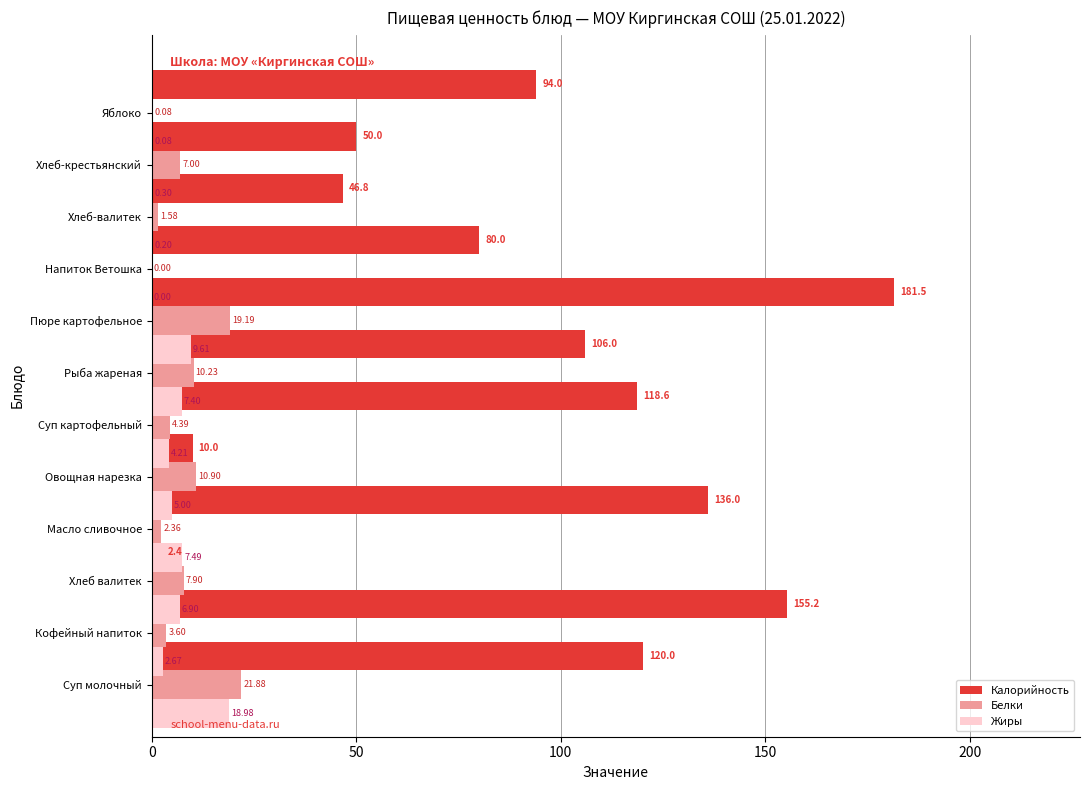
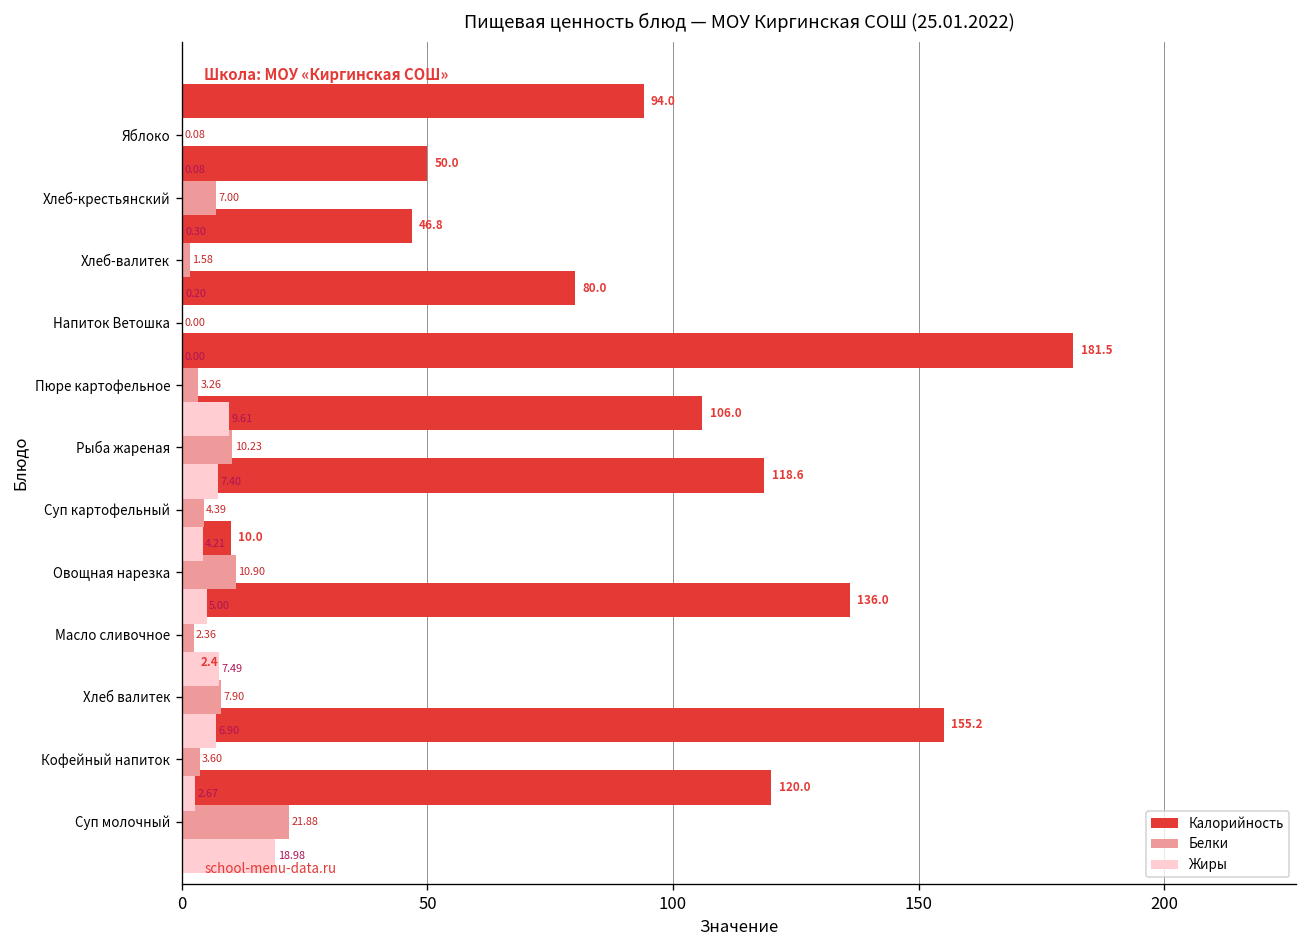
Белки, Пюре картофельное: 19.19 -> 3.26
